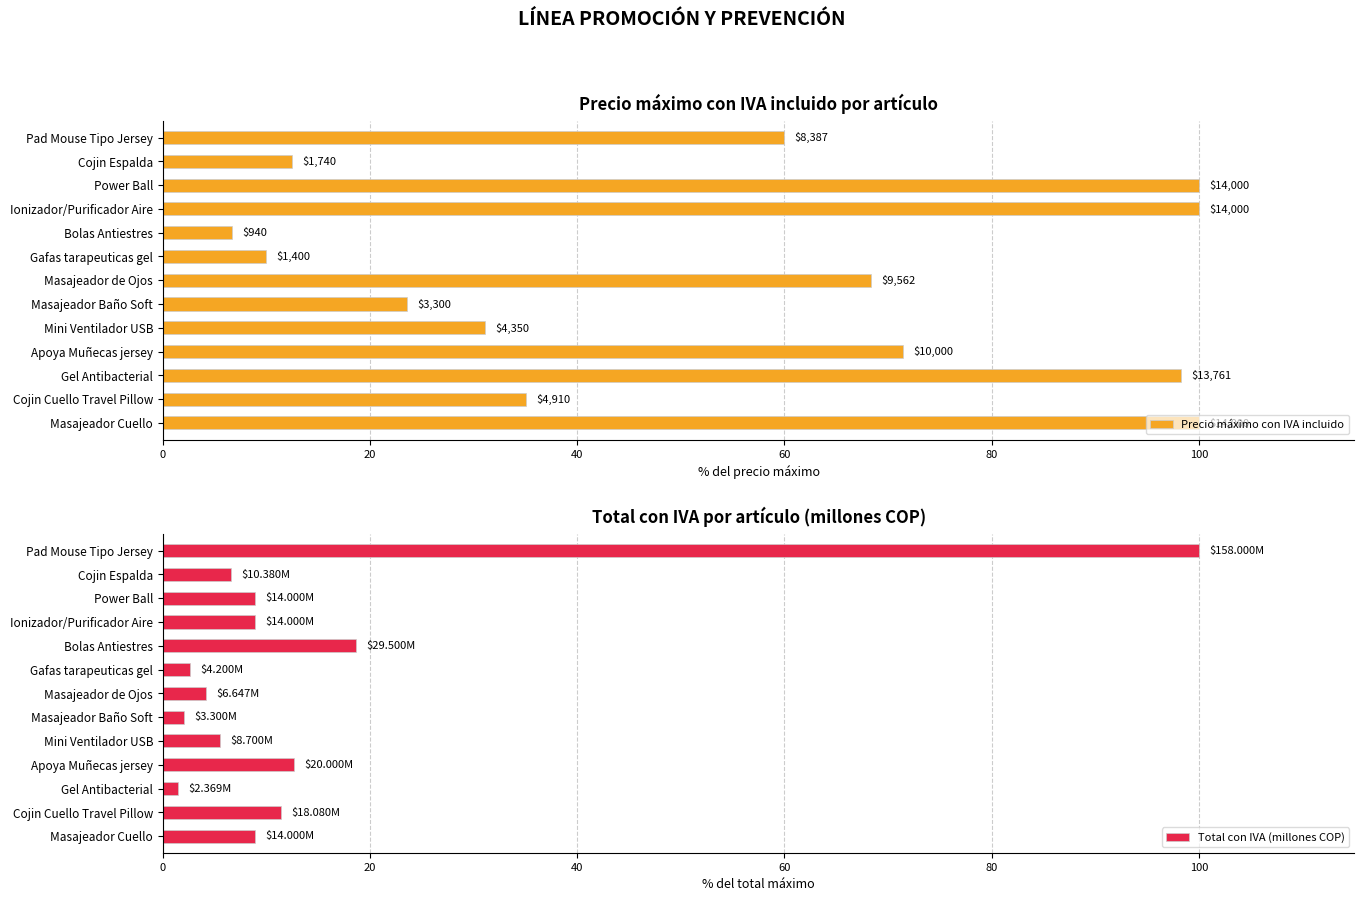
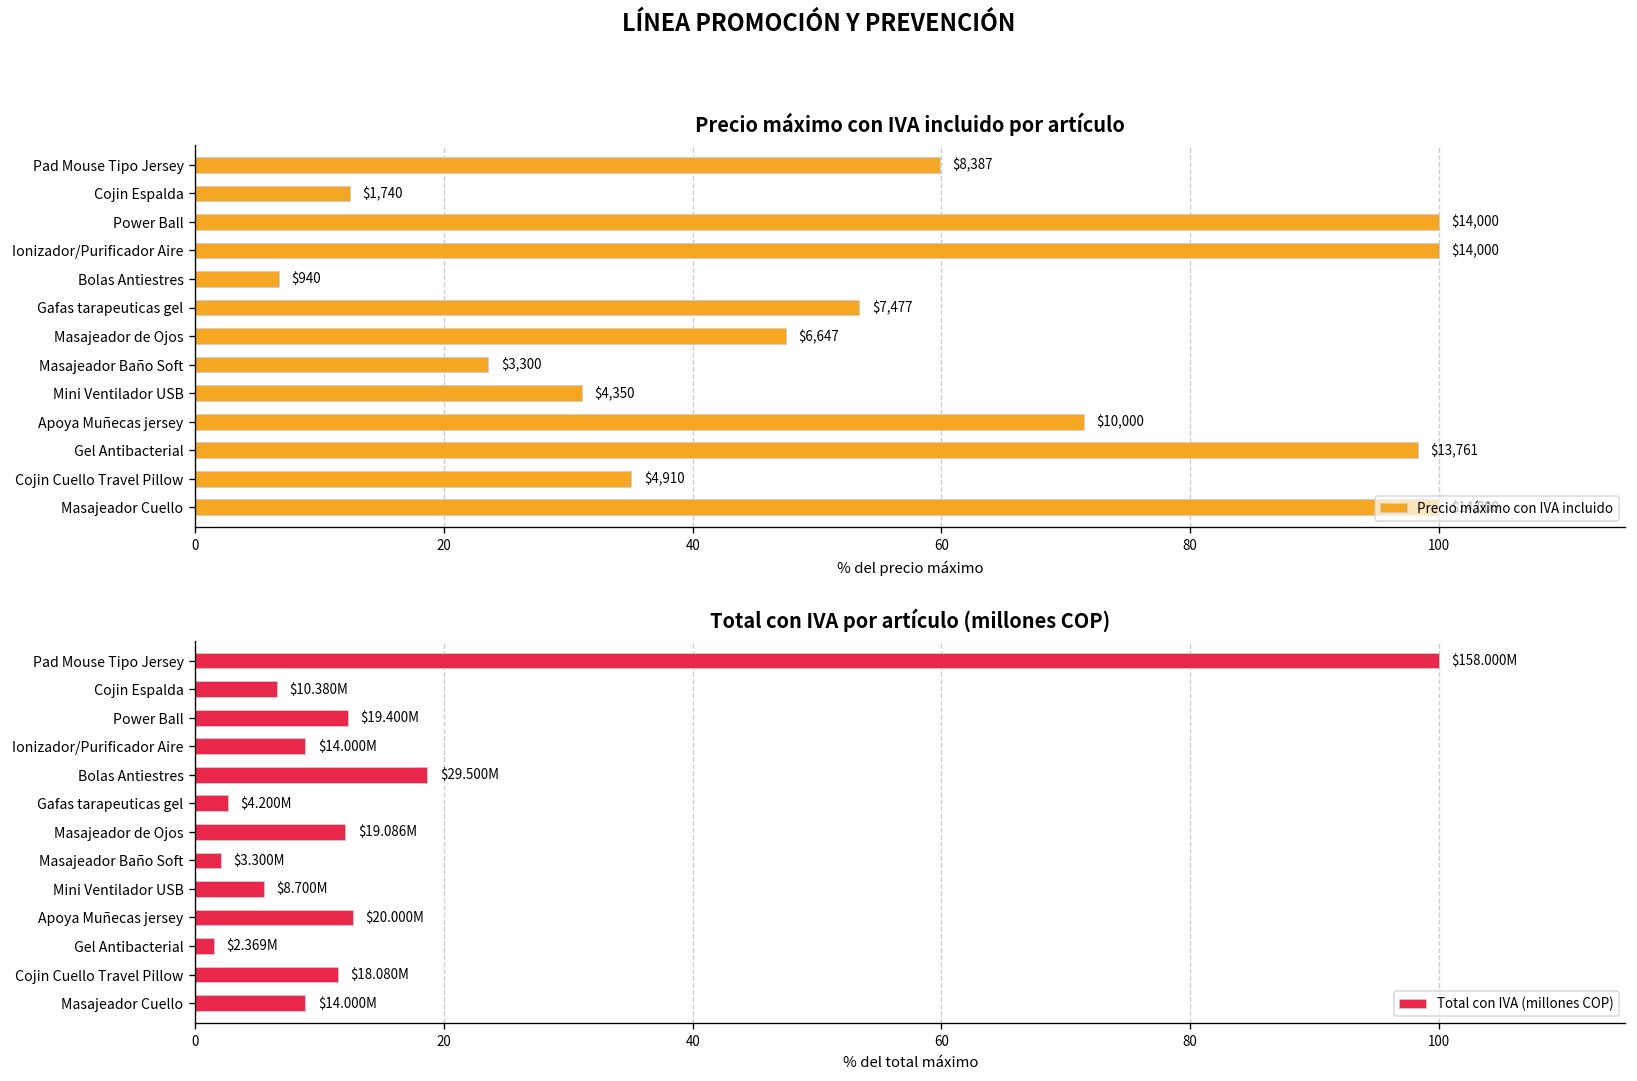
Precio máximo con IVA incluido por artículo, Gafas tarapeuticas gel: $1,400 -> $7,477
Precio máximo con IVA incluido por artículo, Masajeador de Ojos: $9,562 -> $6,647
Total con IVA por artículo (millones COP), Power Ball: $14.000M -> $19.400M
Total con IVA por artículo (millones COP), Masajeador de Ojos: $6.647M -> $19.086M
